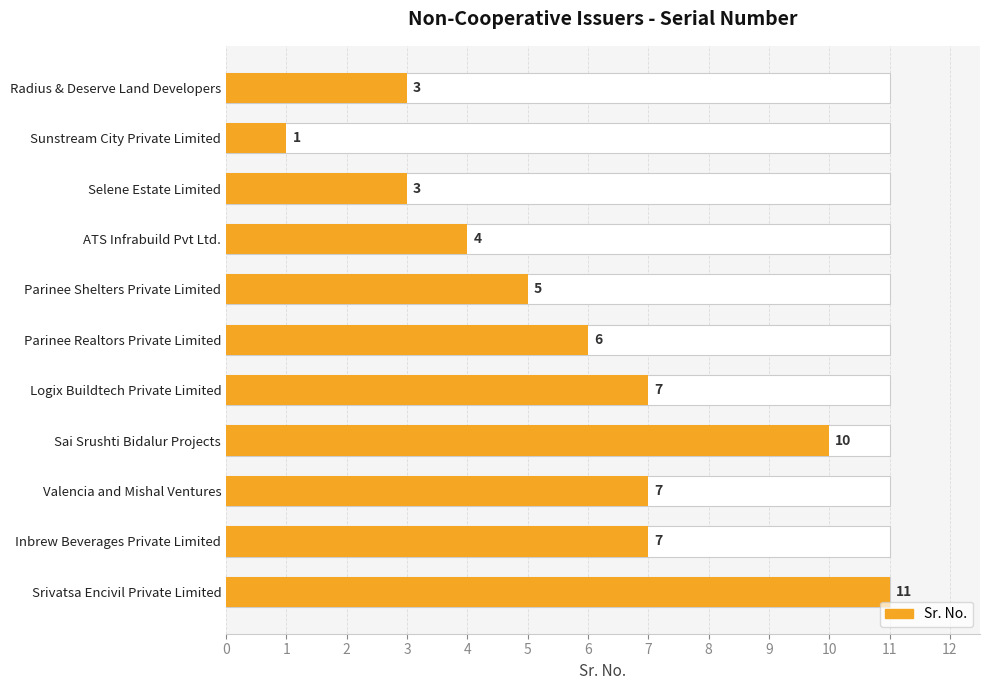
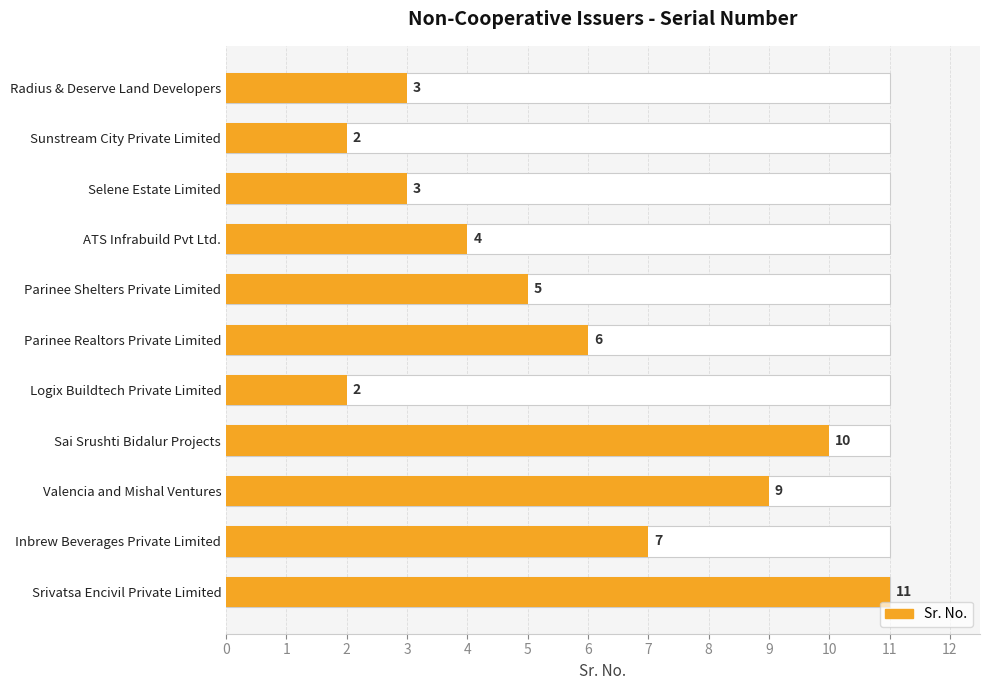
Sr. No., Sunstream City Private Limited: 1 -> 2
Sr. No., Logix Buildtech Private Limited: 7 -> 2
Sr. No., Valencia and Mishal Ventures: 7 -> 9
